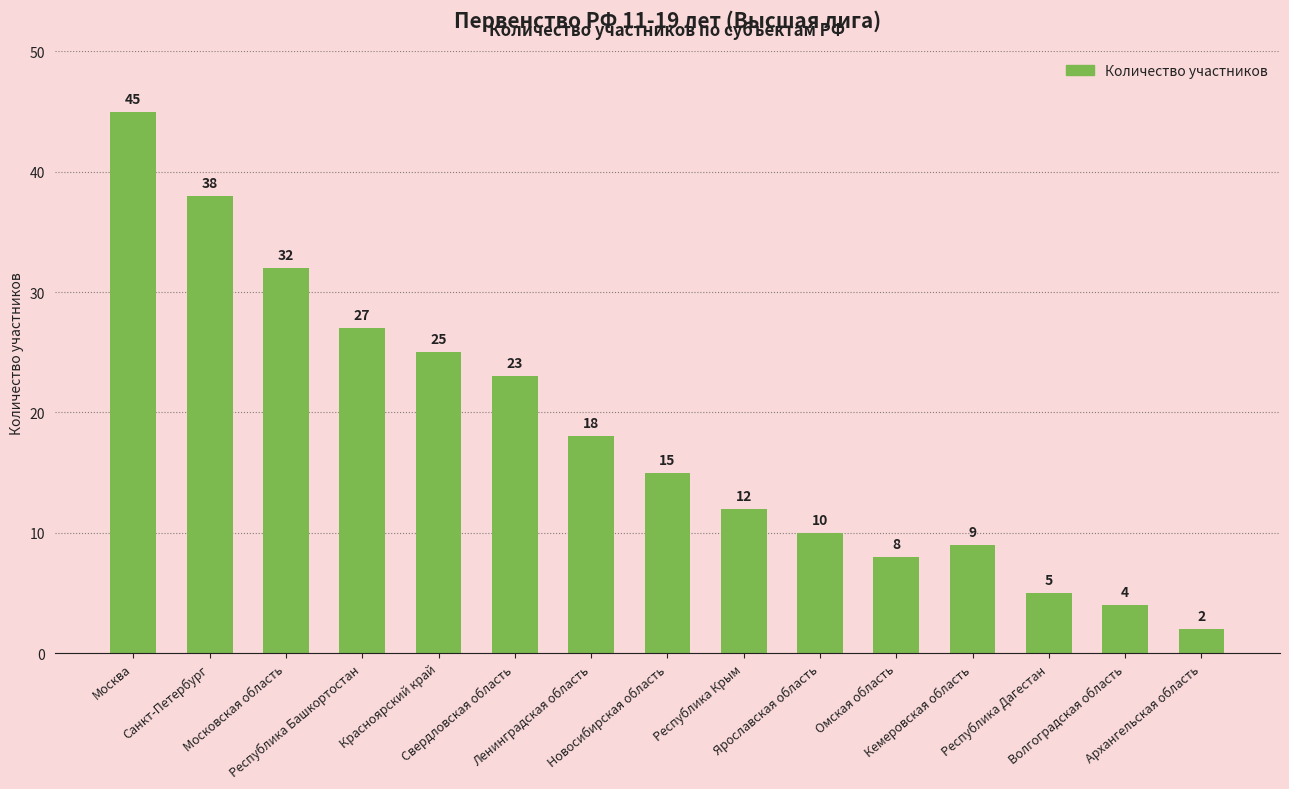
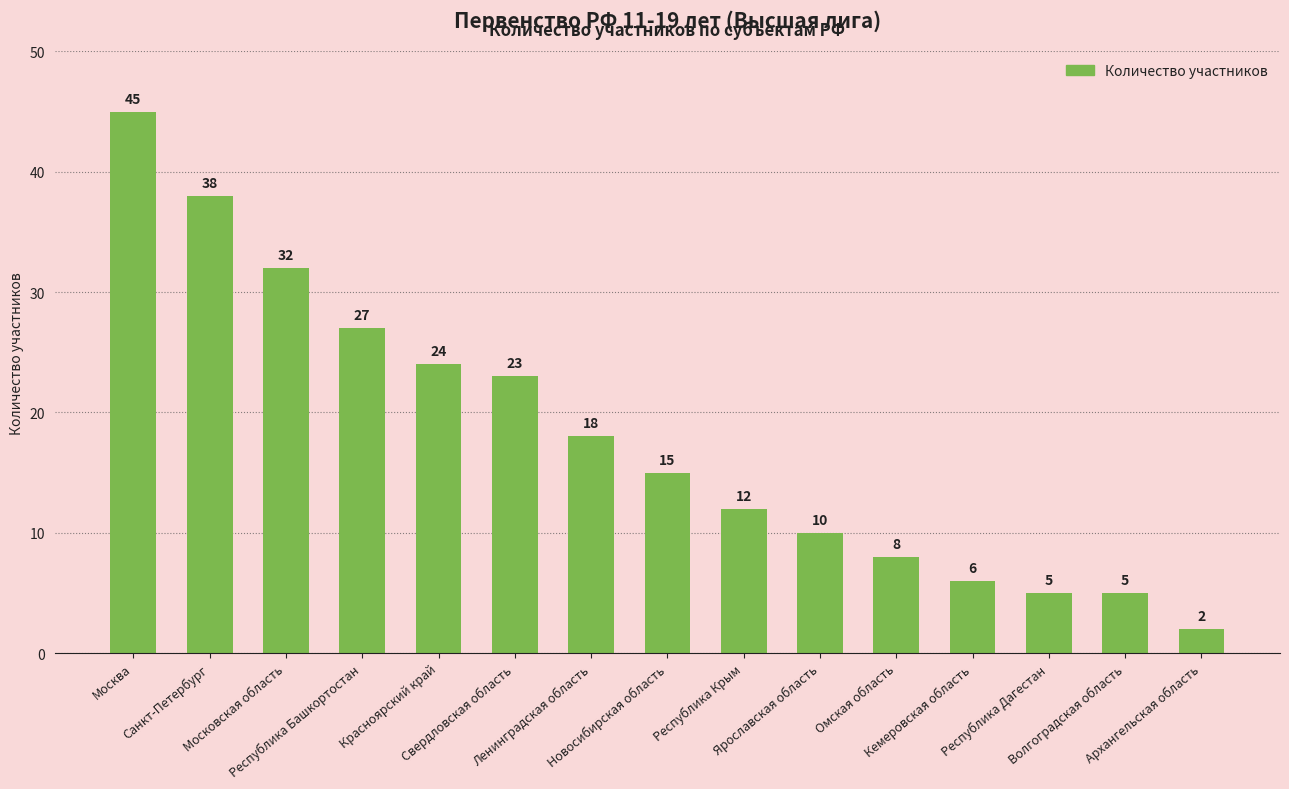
Красноярский край: 25 -> 24
Кемеровская область: 9 -> 6
Волгоградская область: 4 -> 5
